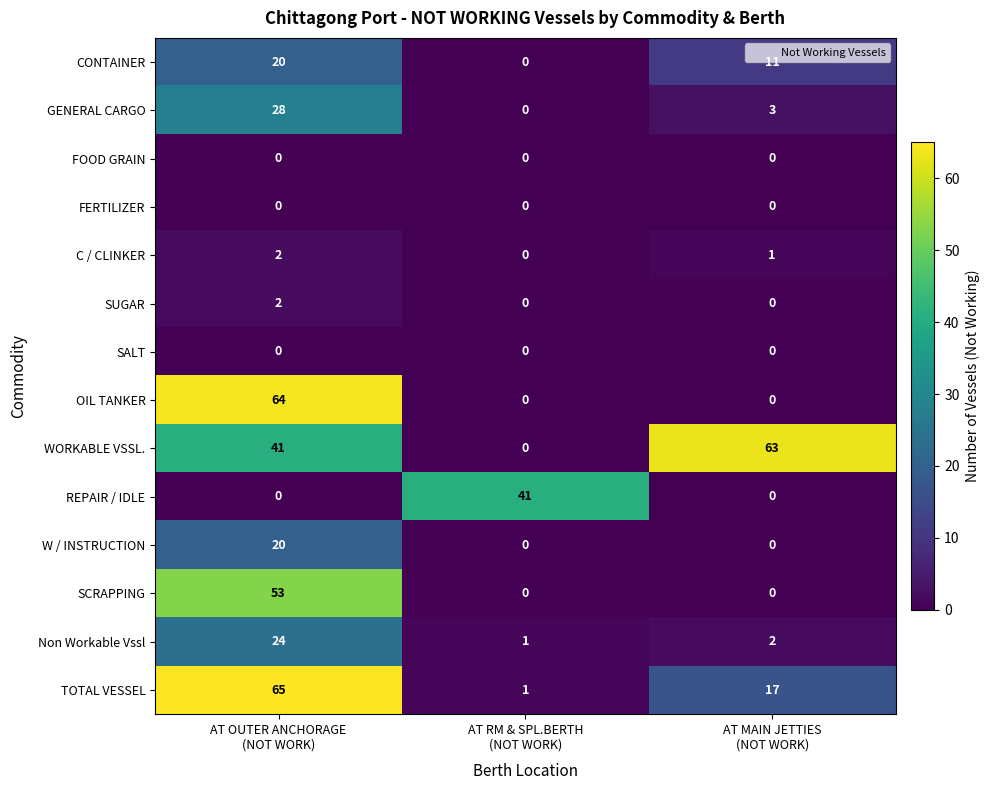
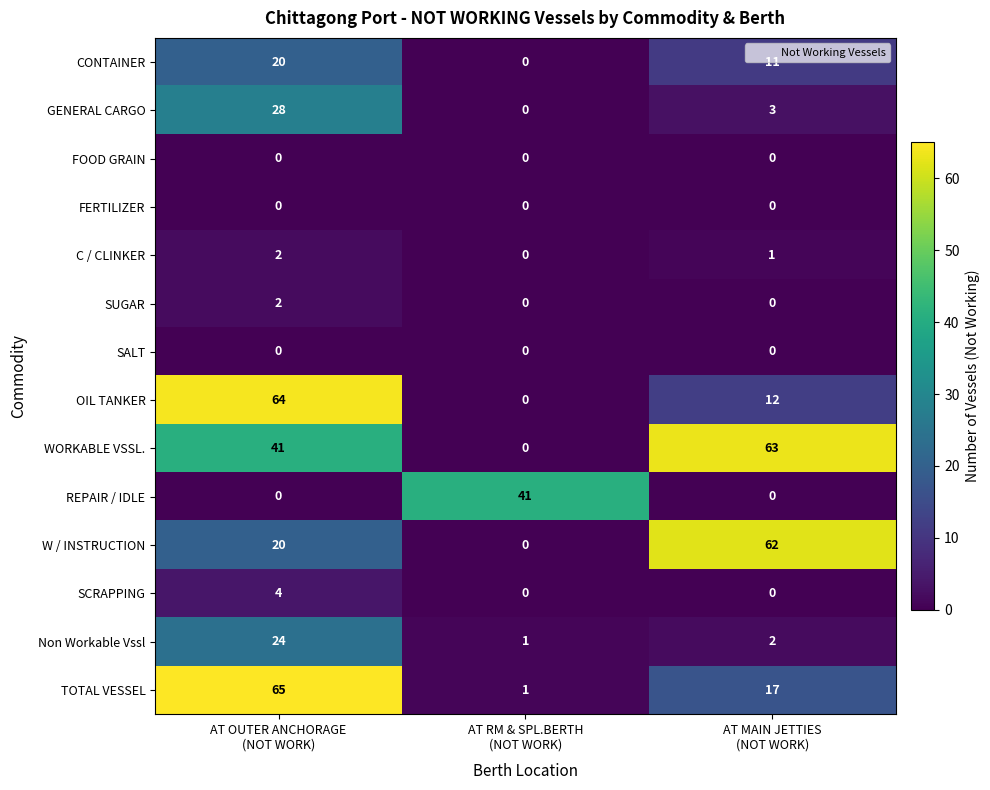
OIL TANKER, AT MAIN JETTIES (NOT WORK): 0 -> 12
W / INSTRUCTION, AT MAIN JETTIES (NOT WORK): 0 -> 62
SCRAPPING, AT OUTER ANCHORAGE (NOT WORK): 53 -> 4
